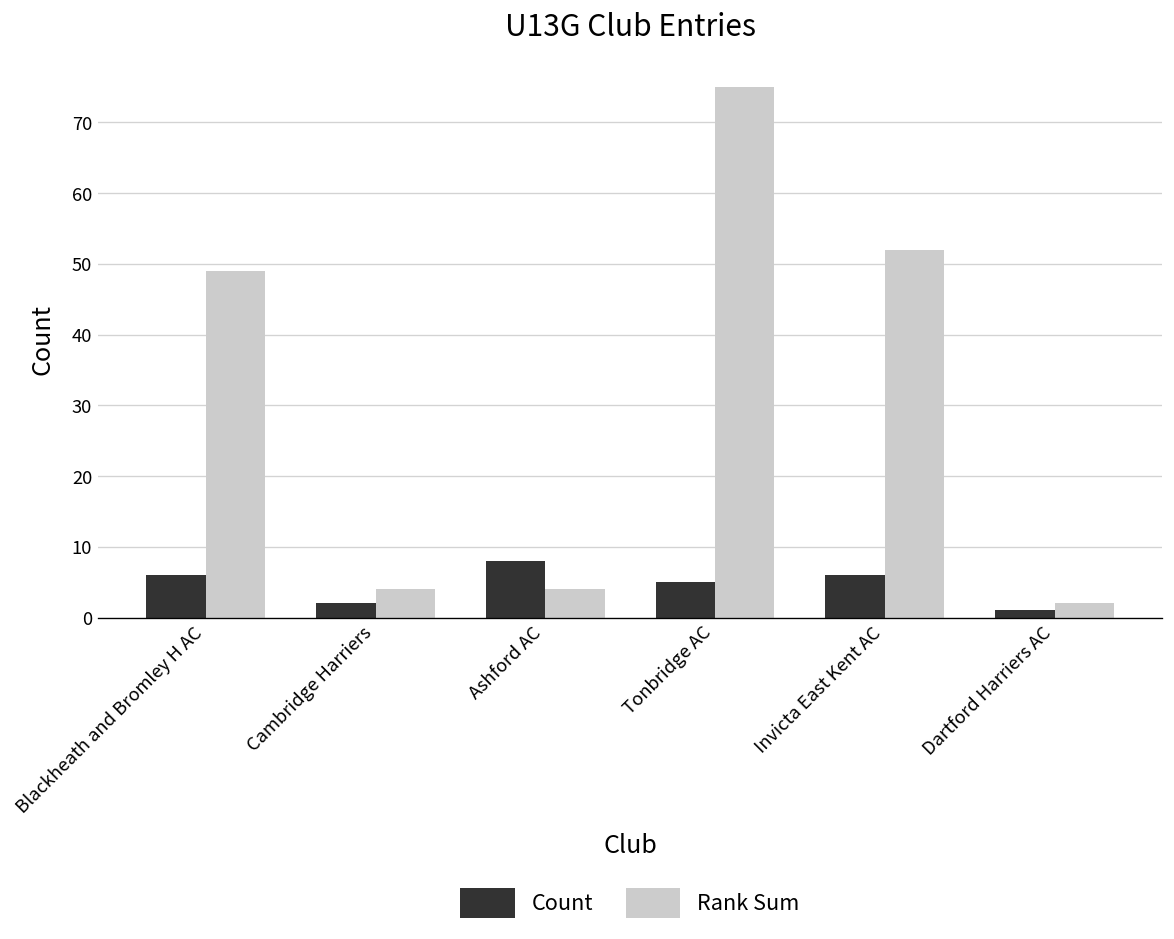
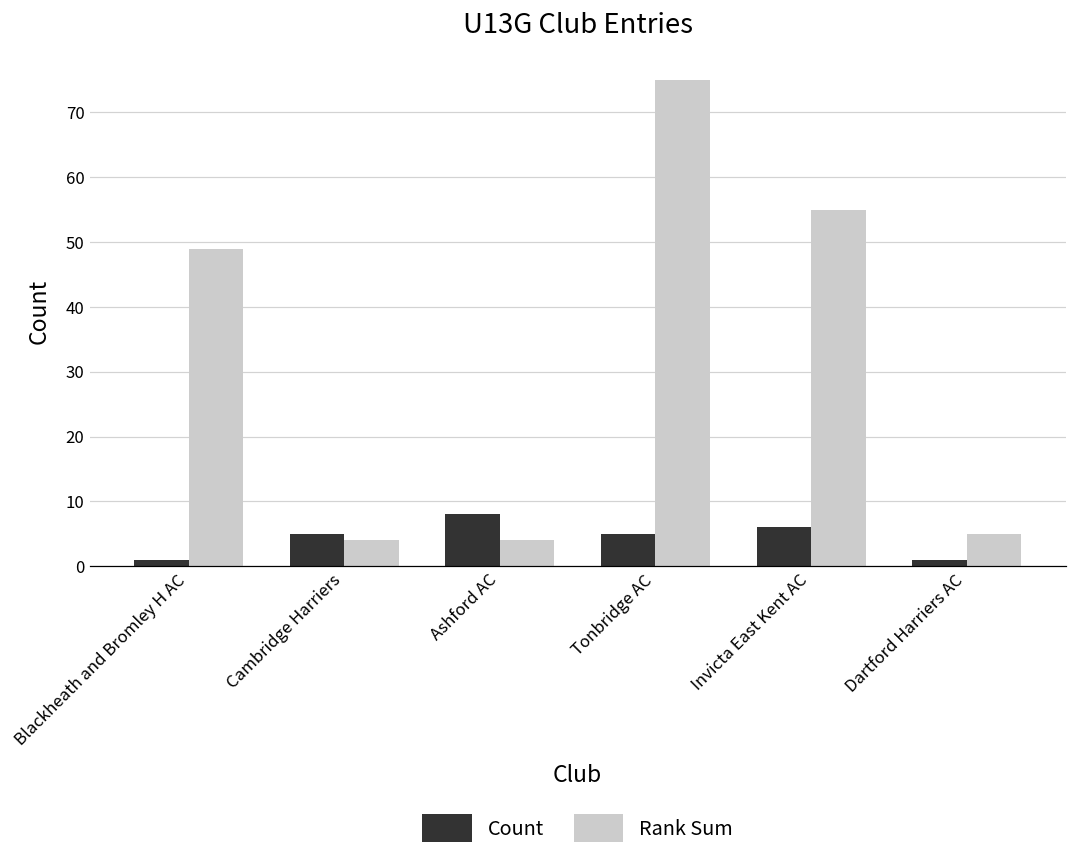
Count, Blackheath and Bromley H AC: 6 -> 1
Count, Cambridge Harriers: 2 -> 5
Rank Sum, Invicta East Kent AC: 52 -> 55
Rank Sum, Dartford Harriers AC: 2 -> 5
